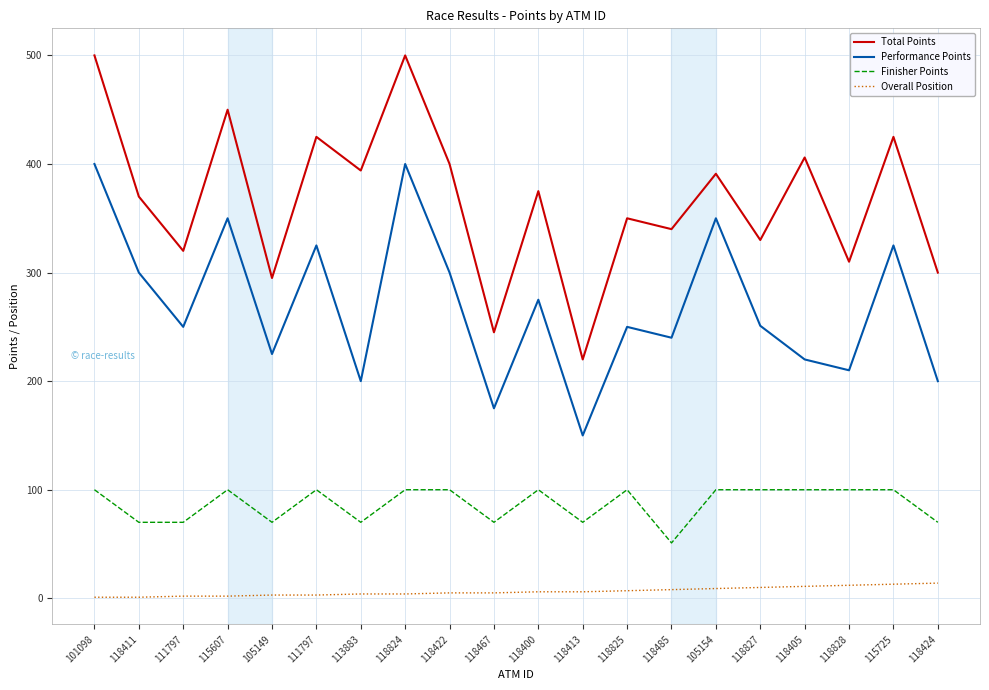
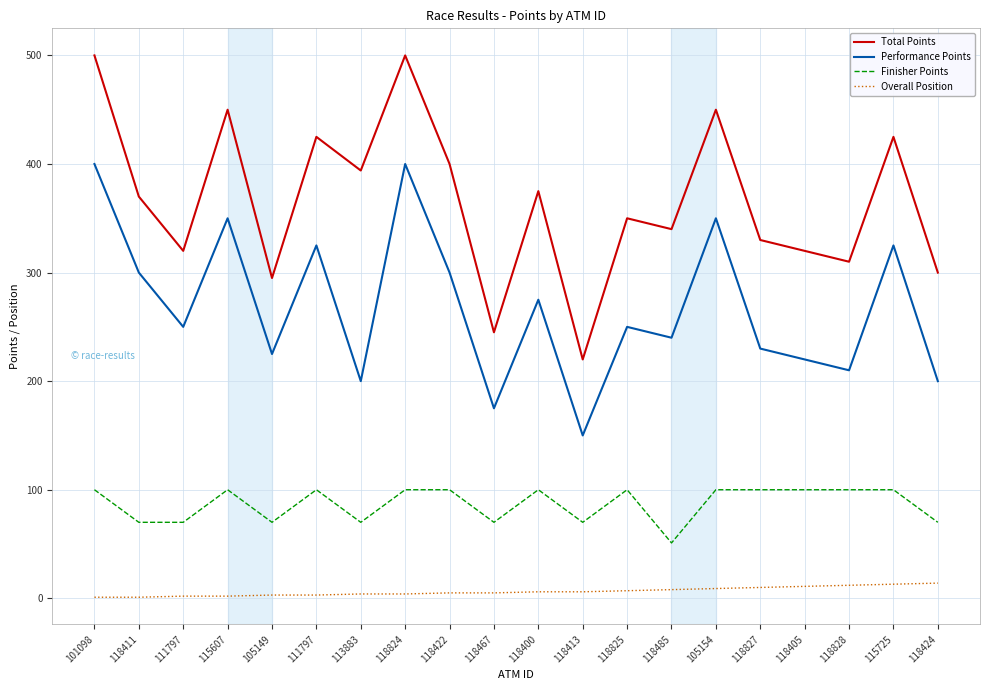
Total Points, 105154: 391 -> 450
Performance Points, 118827: 251 -> 230
Total Points, 118405: 406 -> 320
